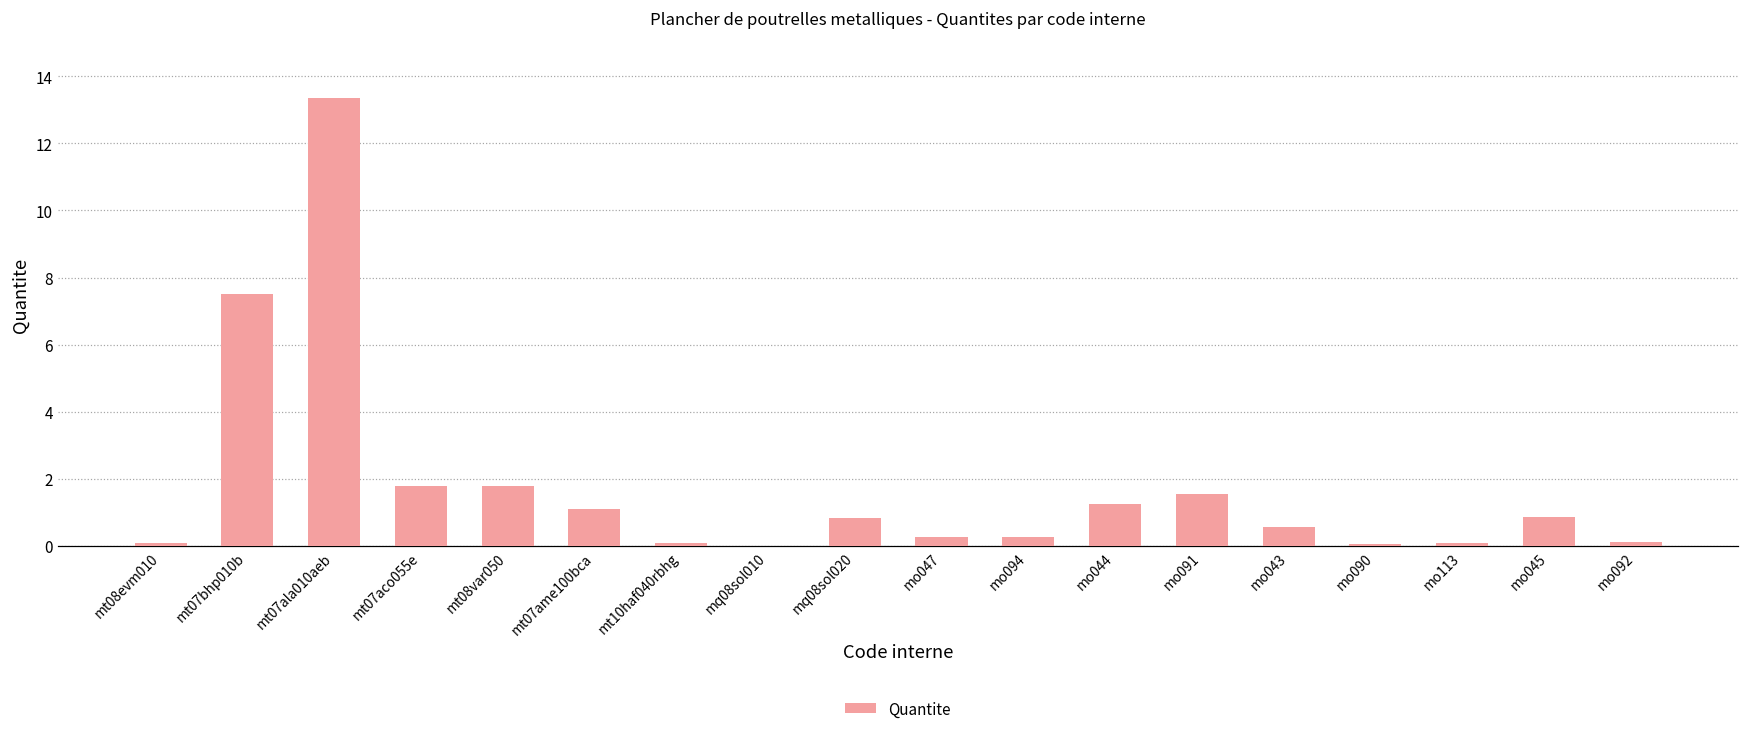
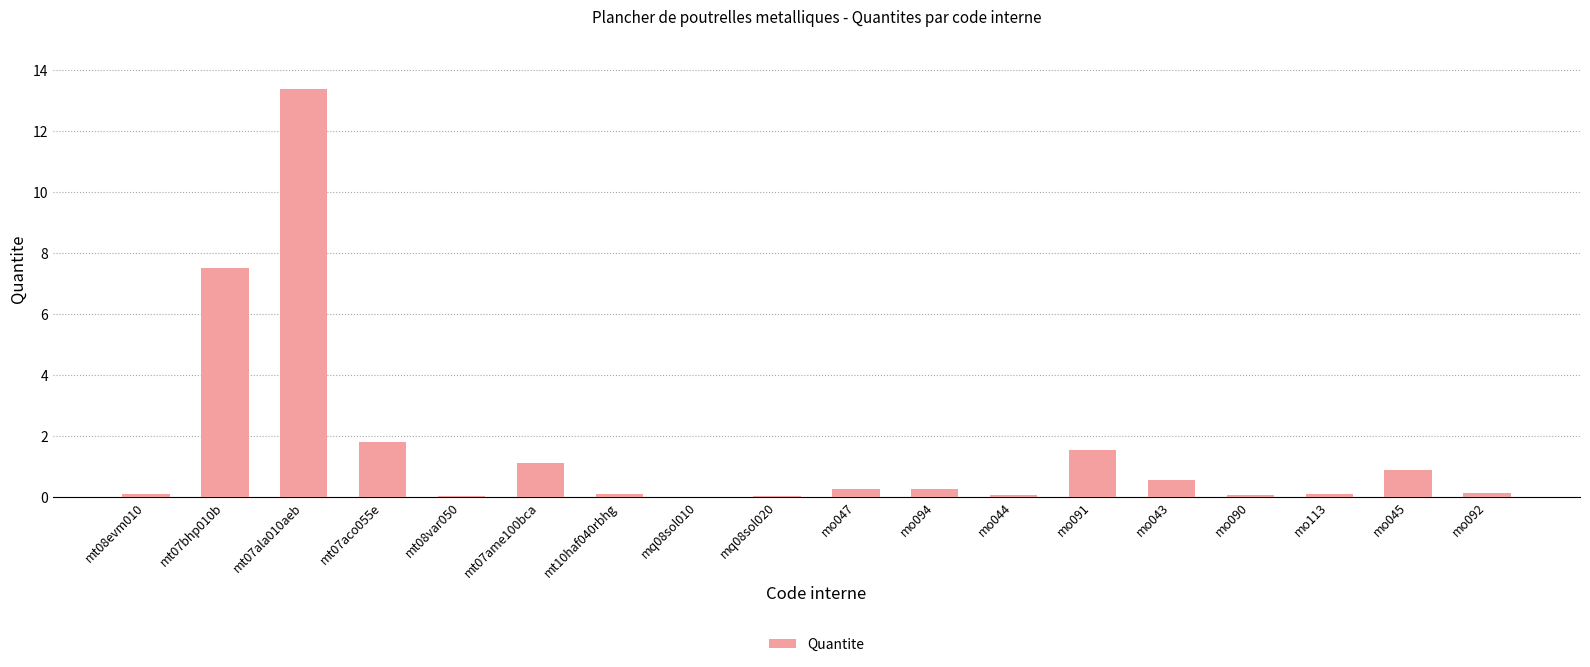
mt08var050: 1.8 -> 0.0
mq08sol020: 0.8 -> 0.0
mo044: 1.2 -> 0.1
